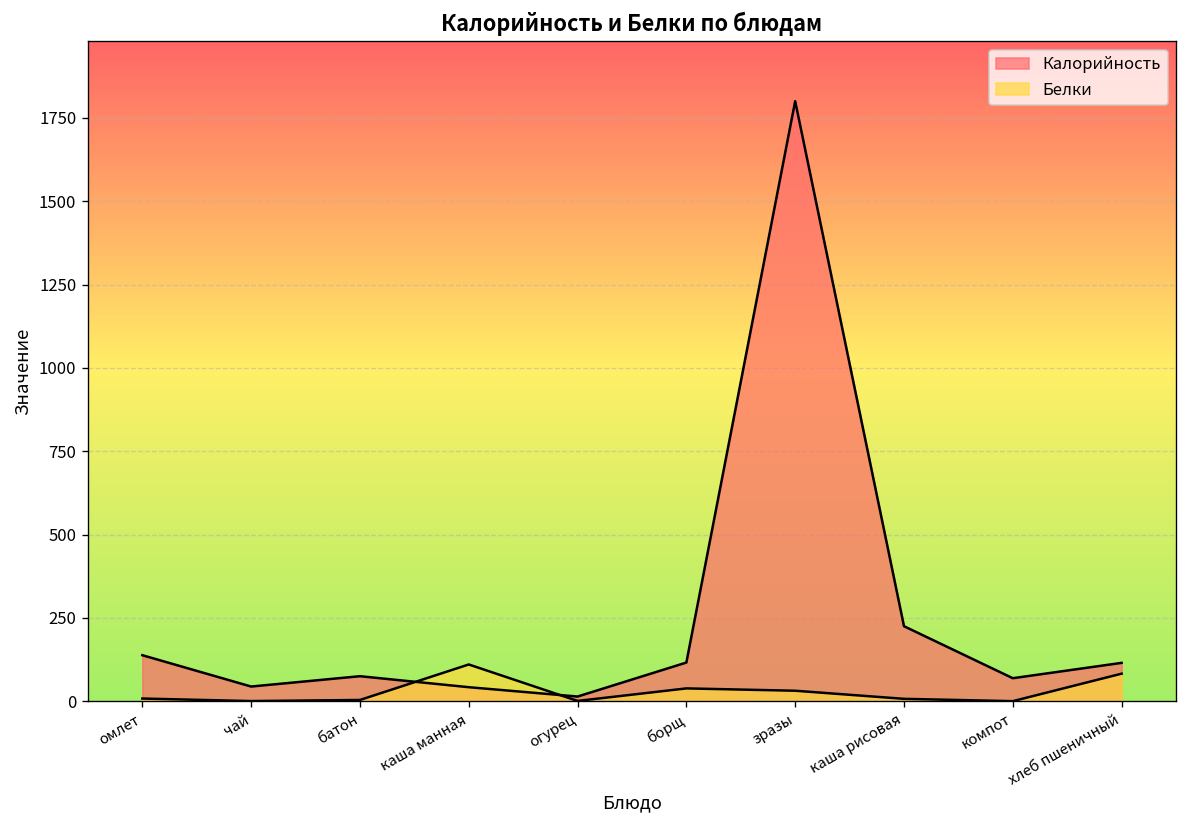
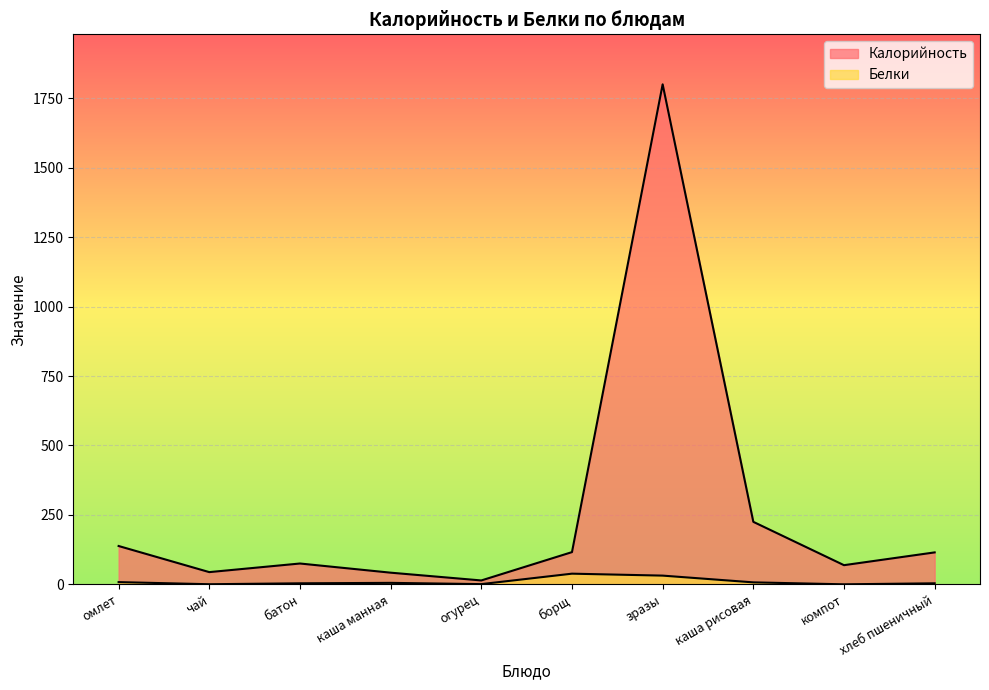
Белки, каша манная: 110 -> 10
Белки, хлеб пшеничный: 80 -> 0
